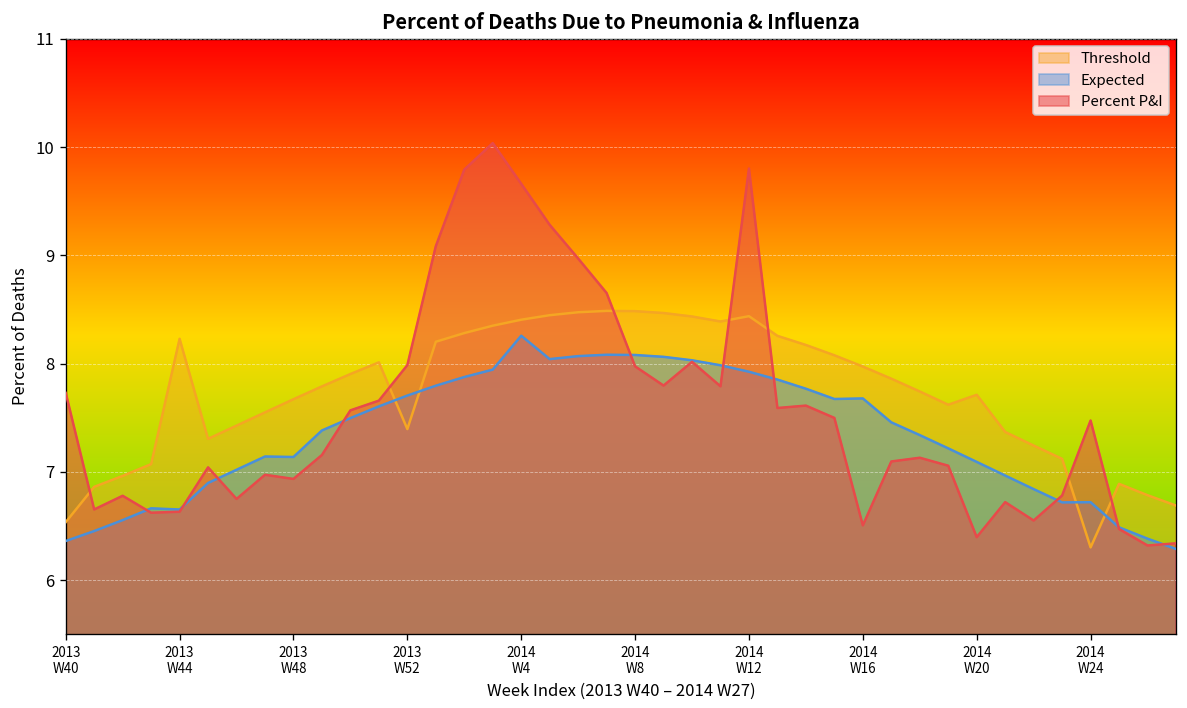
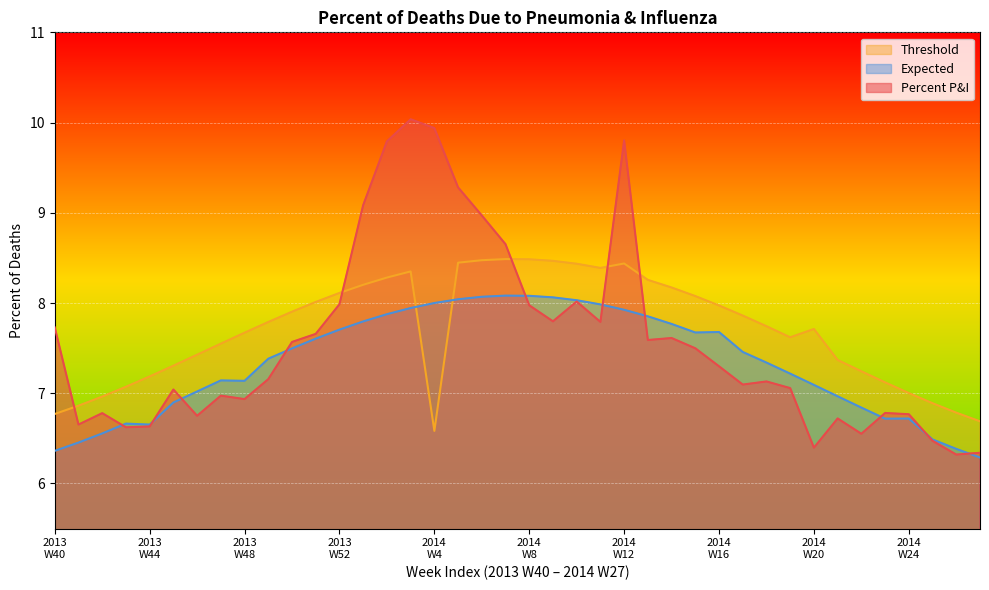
Threshold, 2013 W40: 6.5 -> 6.8
Threshold, 2013 W44: 8.2 -> 7.2
Threshold, 2013 W52: 7.4 -> 8.1
Threshold, 2014 W4: 8.4 -> 6.6
Expected, 2014 W4: 8.3 -> 8.0
Percent P&I, 2014 W4: 9.7 -> 9.9
Percent P&I, 2014 W16: 6.5 -> 7.3
Threshold, 2014 W24: 6.3 -> 7.0
Percent P&I, 2014 W24: 7.5 -> 6.8
